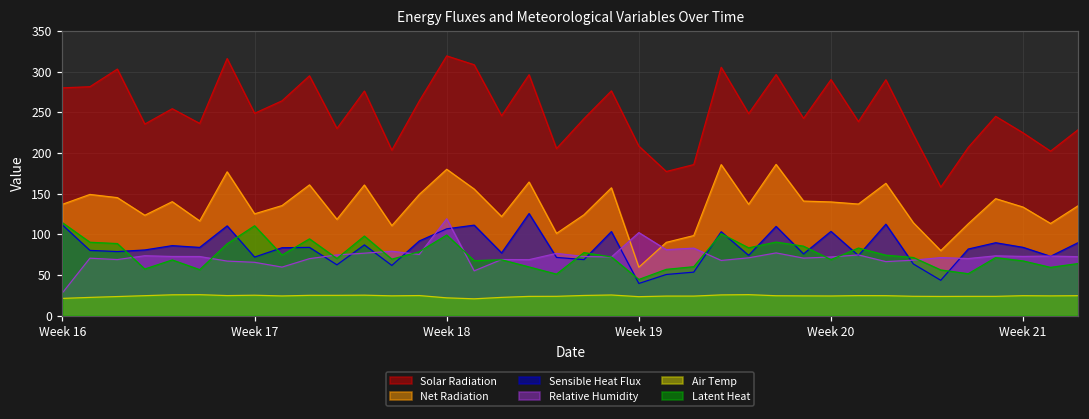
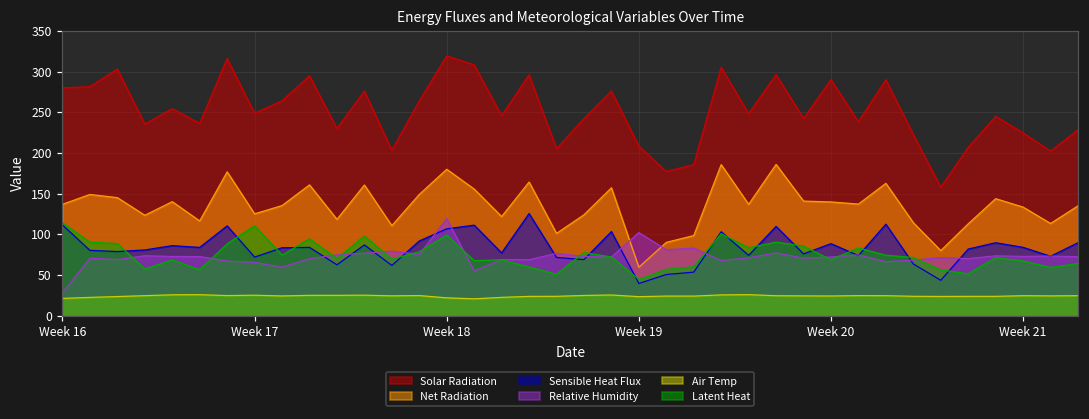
Sensible Heat Flux, Week 20: 100 -> 90
